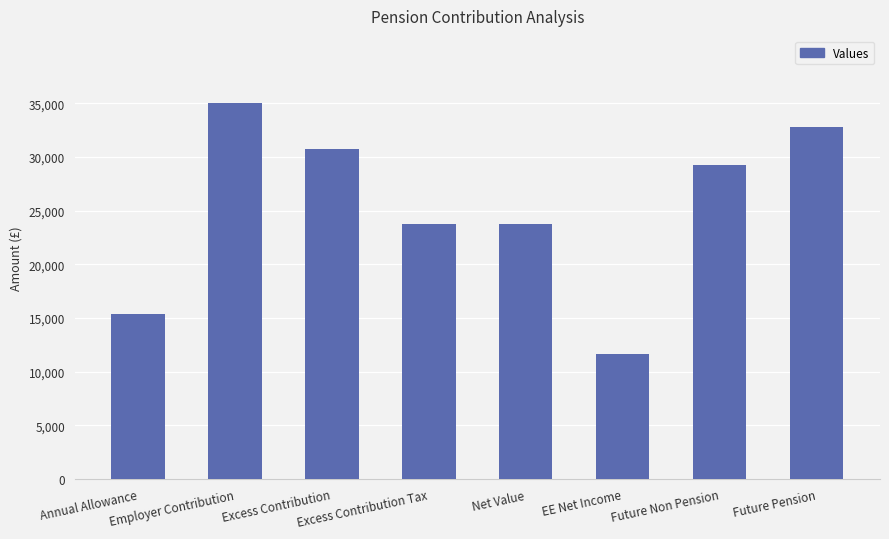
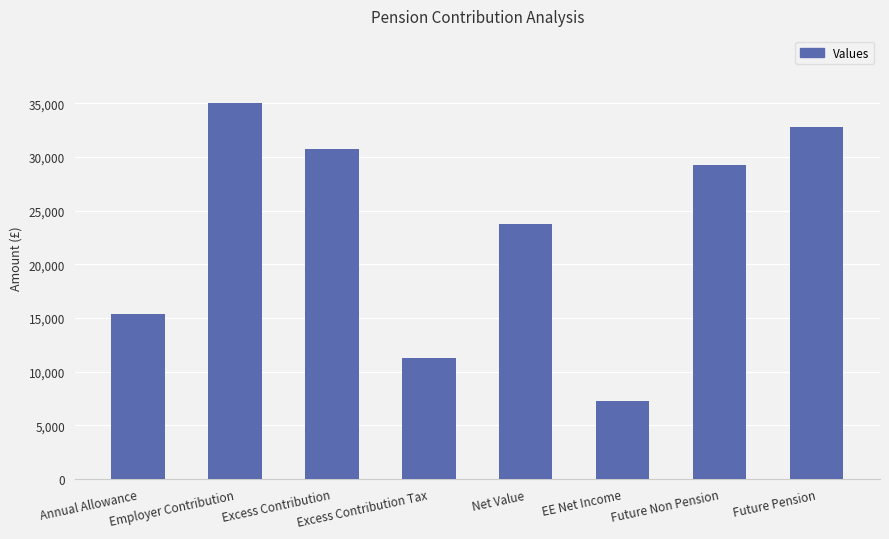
Excess Contribution Tax: 23,800 -> 11,300
EE Net Income: 11,600 -> 7,200
